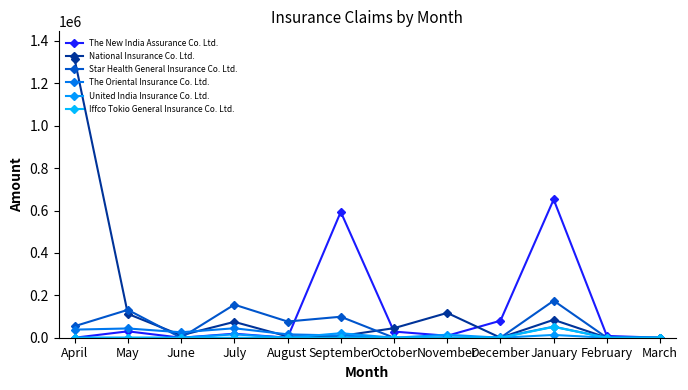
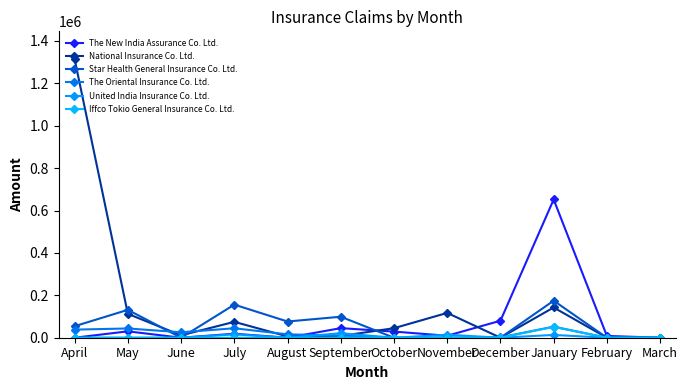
The New India Assurance Co. Ltd., September: 590000 -> 50000
National Insurance Co. Ltd., January: 80000 -> 140000
